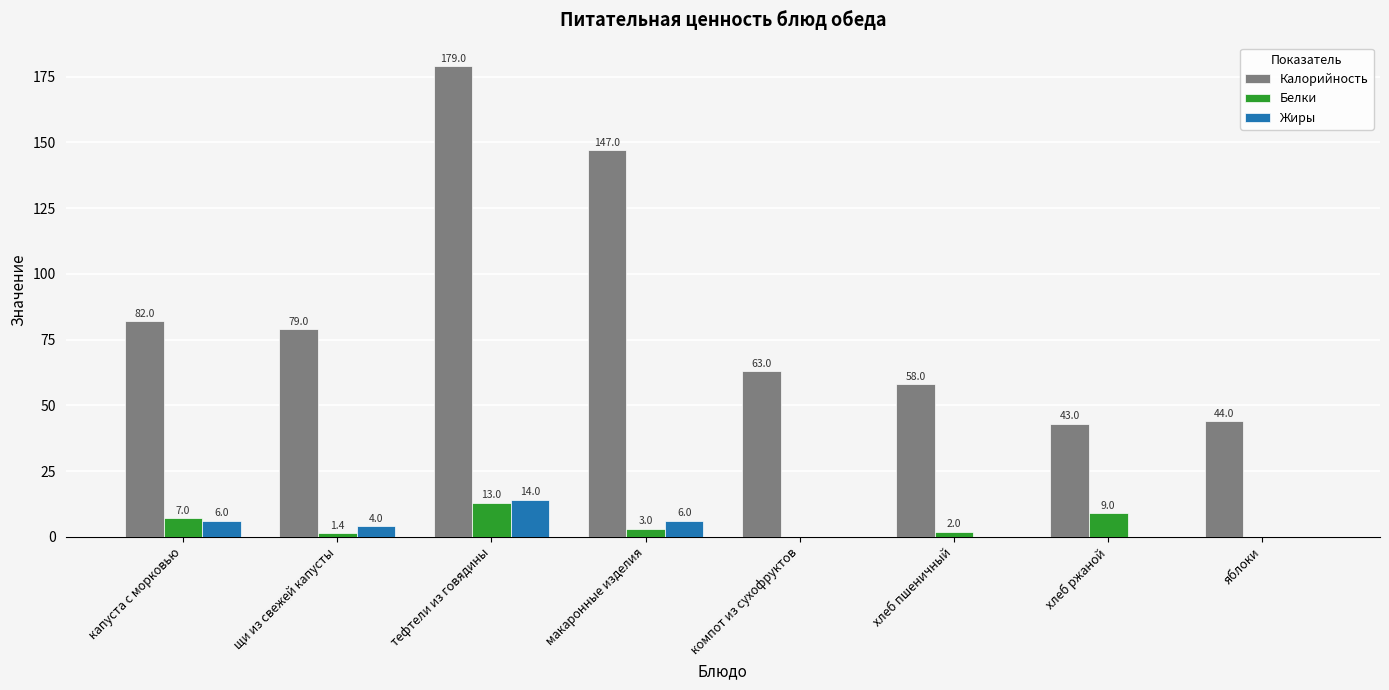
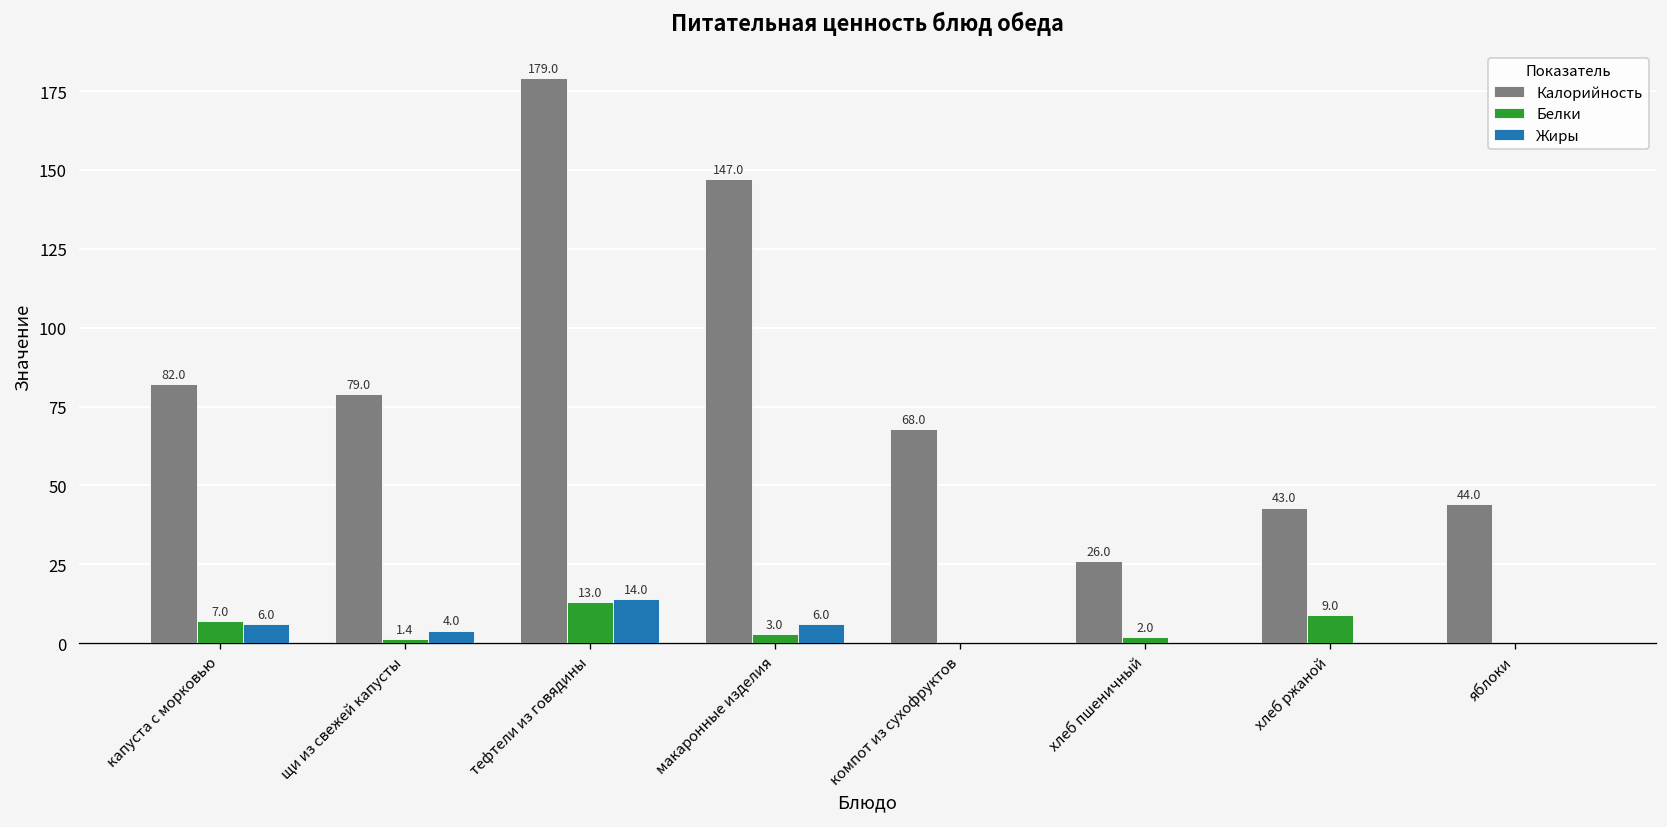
Калорийность, компот из сухофруктов: 63.0 -> 68.0
Калорийность, хлеб пшеничный: 58.0 -> 26.0
